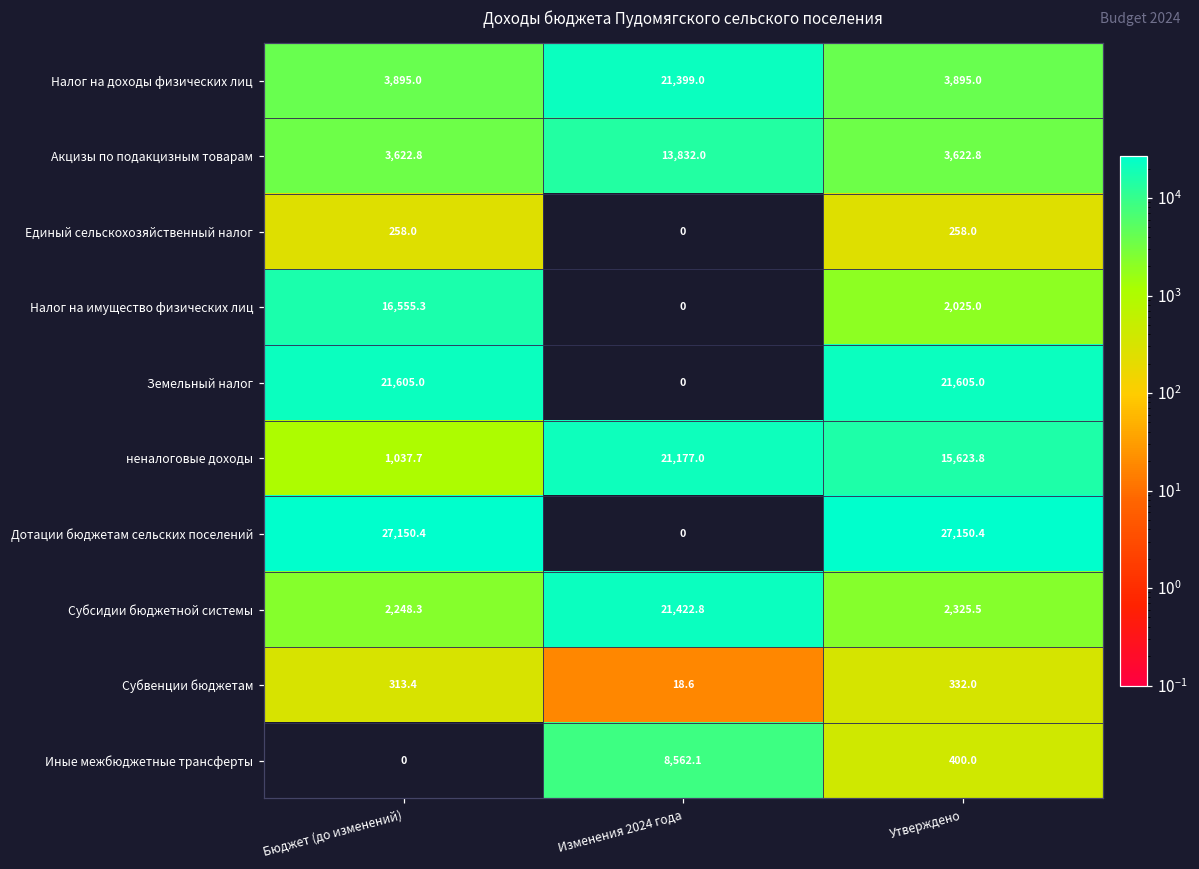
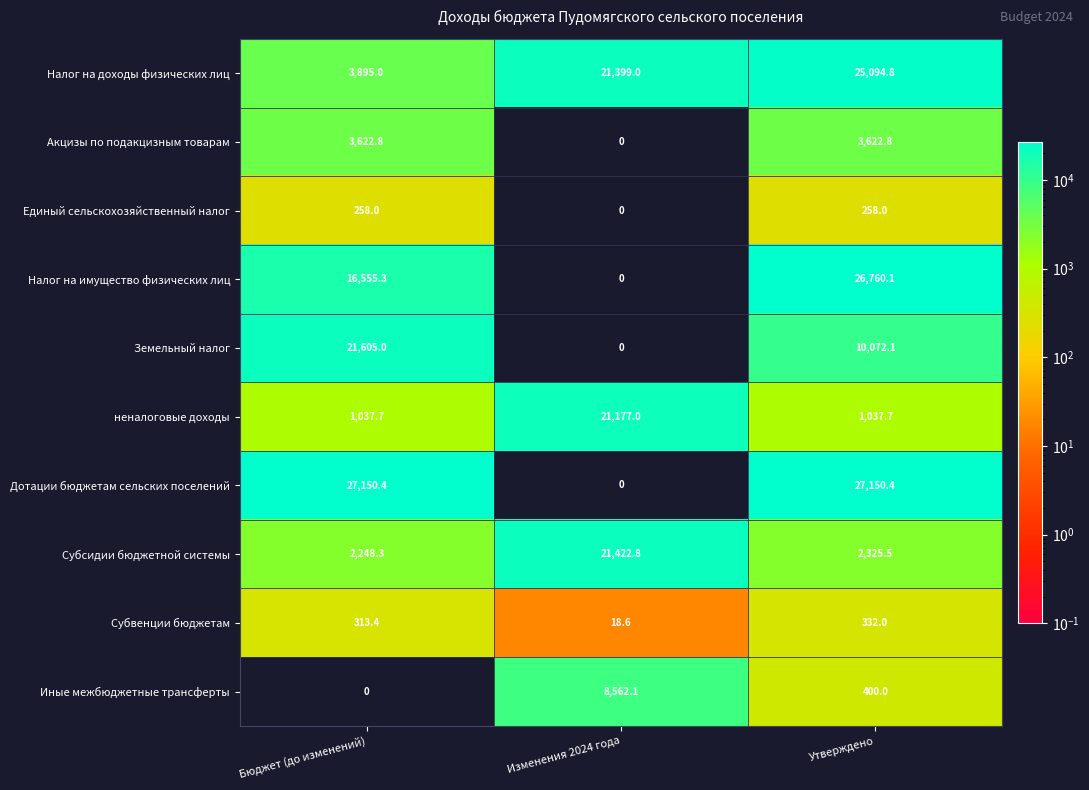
Налог на доходы физических лиц, Утверждено: 3,895.0 -> 25,094.8
Акцизы по подакцизным товарам, Изменения 2024 года: 13,832.0 -> 0
Налог на имущество физических лиц, Утверждено: 2,025.0 -> 26,760.1
Земельный налог, Утверждено: 21,605.0 -> 10,072.1
неналоговые доходы, Утверждено: 15,623.8 -> 1,037.7
